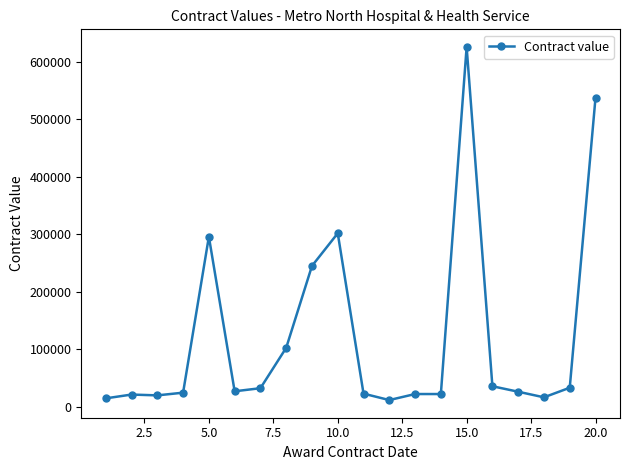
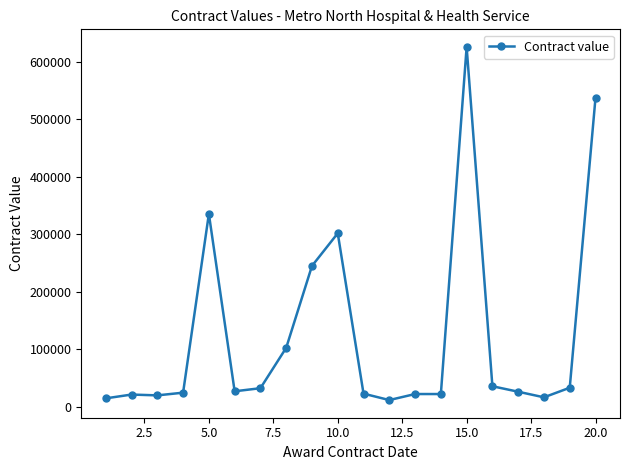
5.0: 300000 -> 340000
